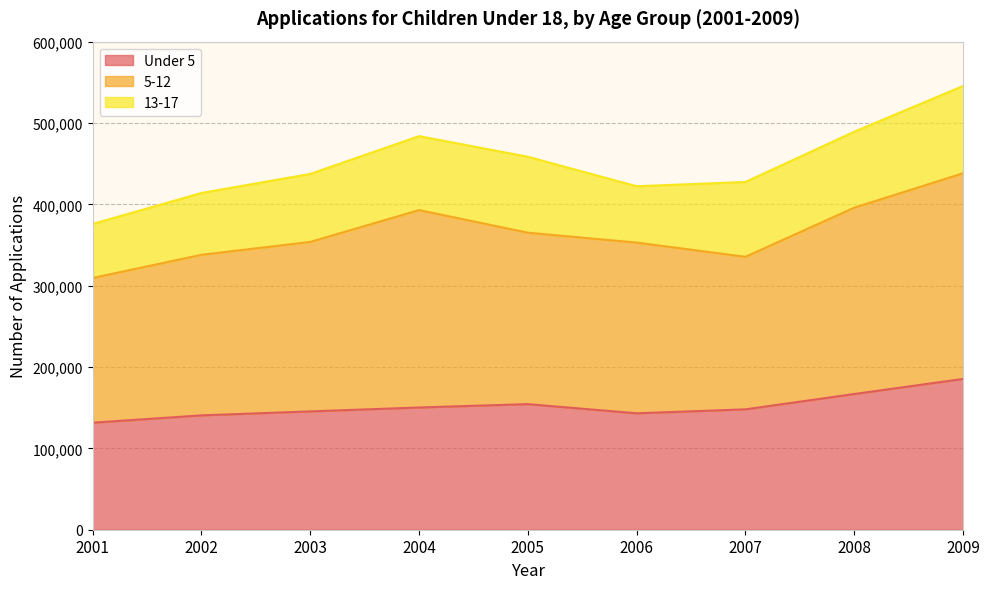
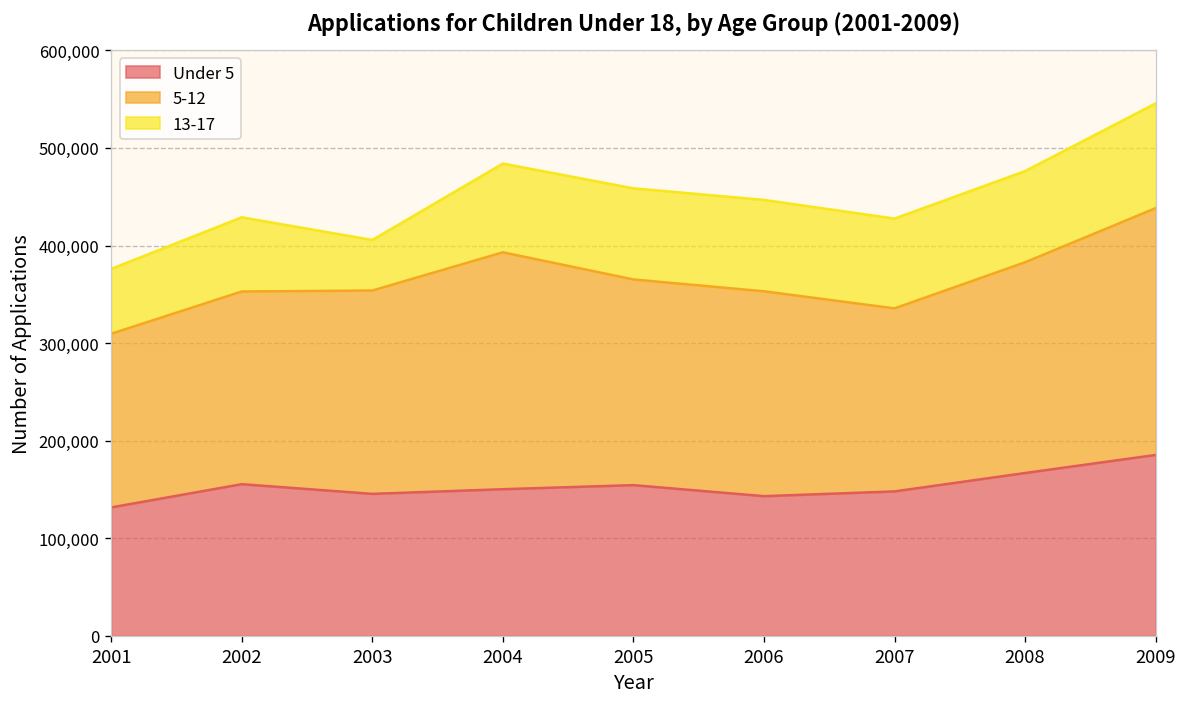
Under 5, 2002: 140,000 -> 160,000
13-17, 2003: 80,000 -> 50,000
13-17, 2006: 70,000 -> 90,000
5-12, 2008: 230,000 -> 220,000
